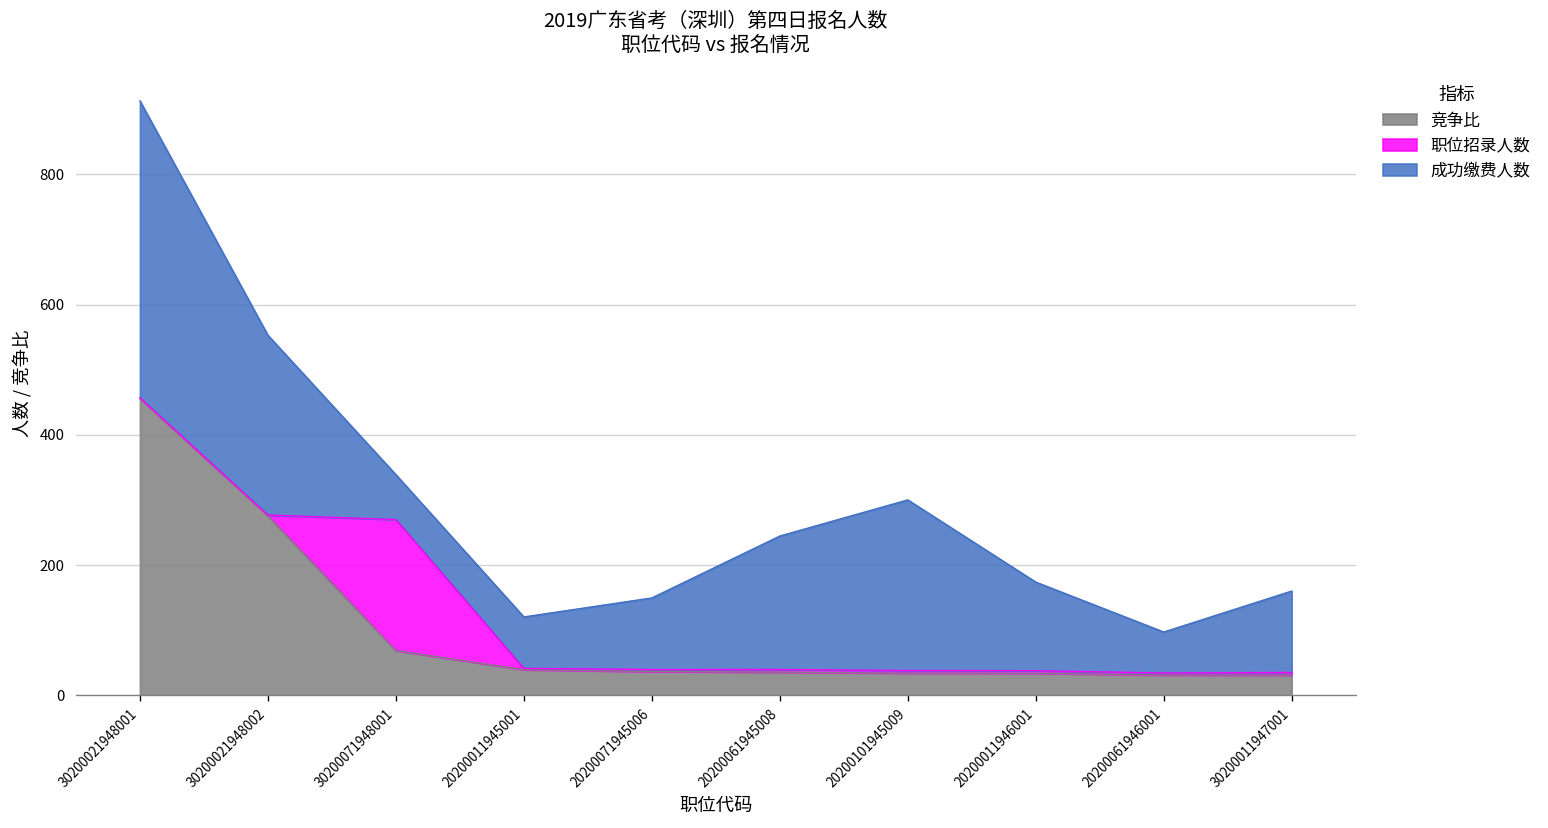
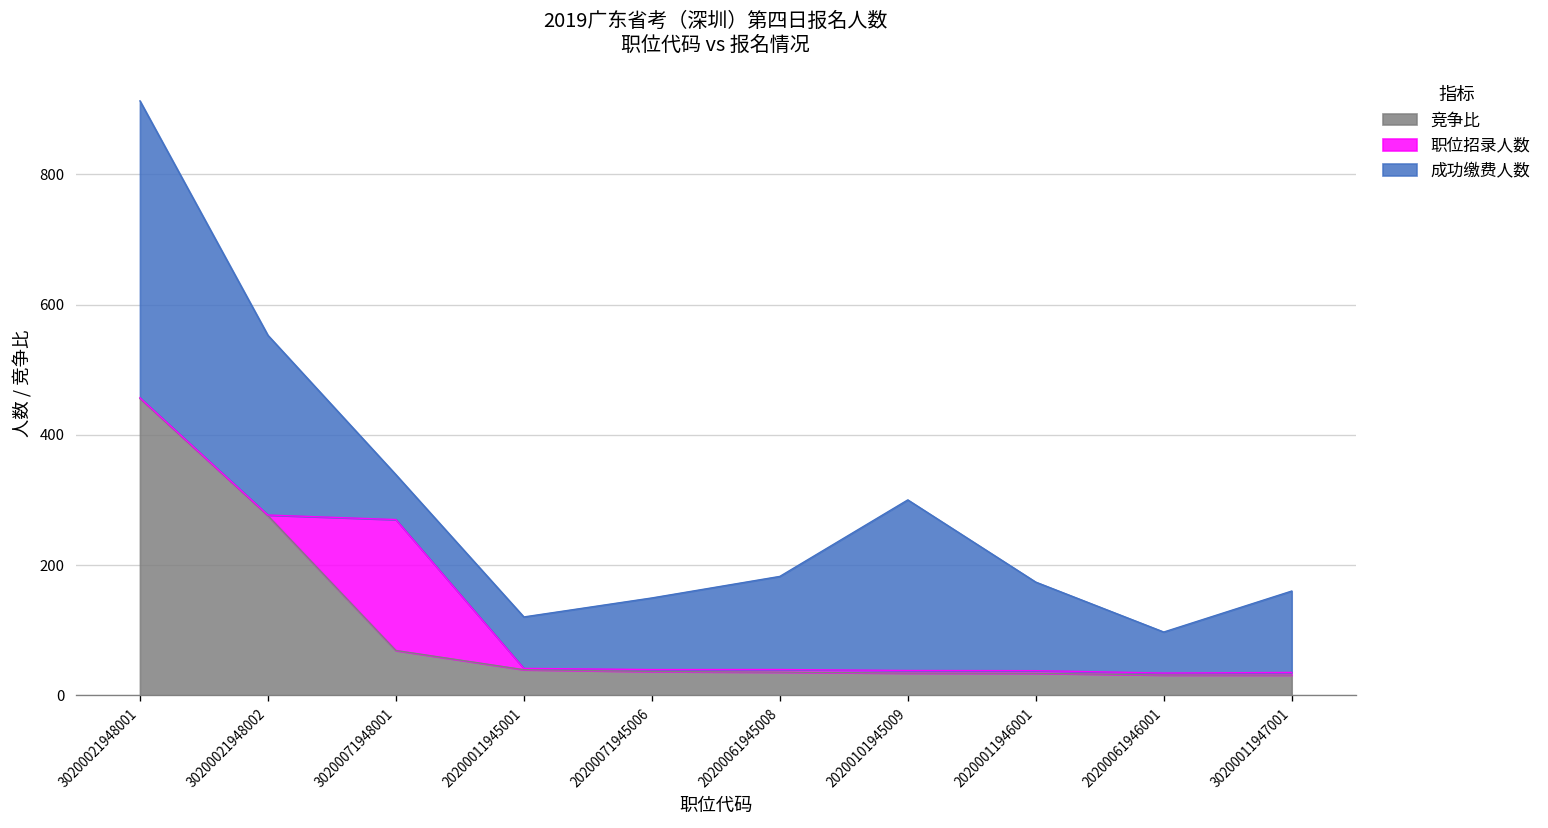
成功缴费人数, 20200061945008: 210 -> 140
